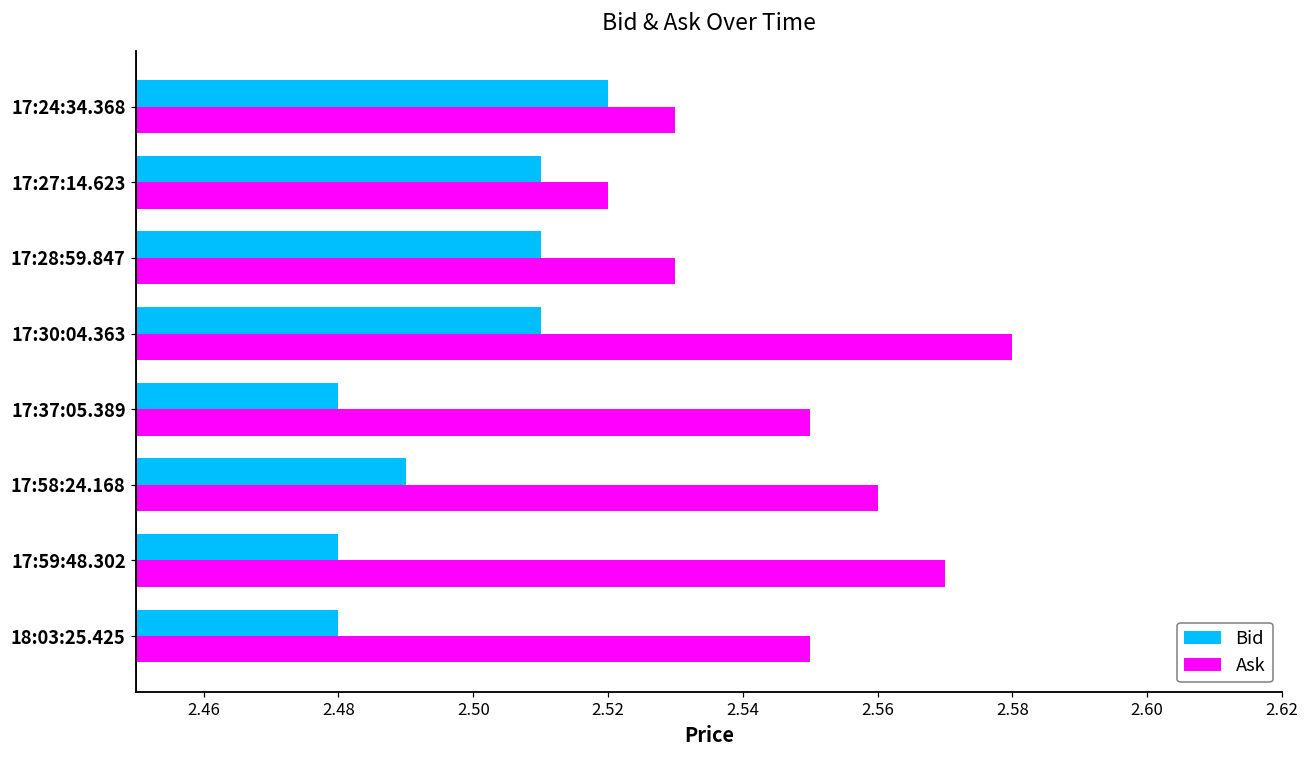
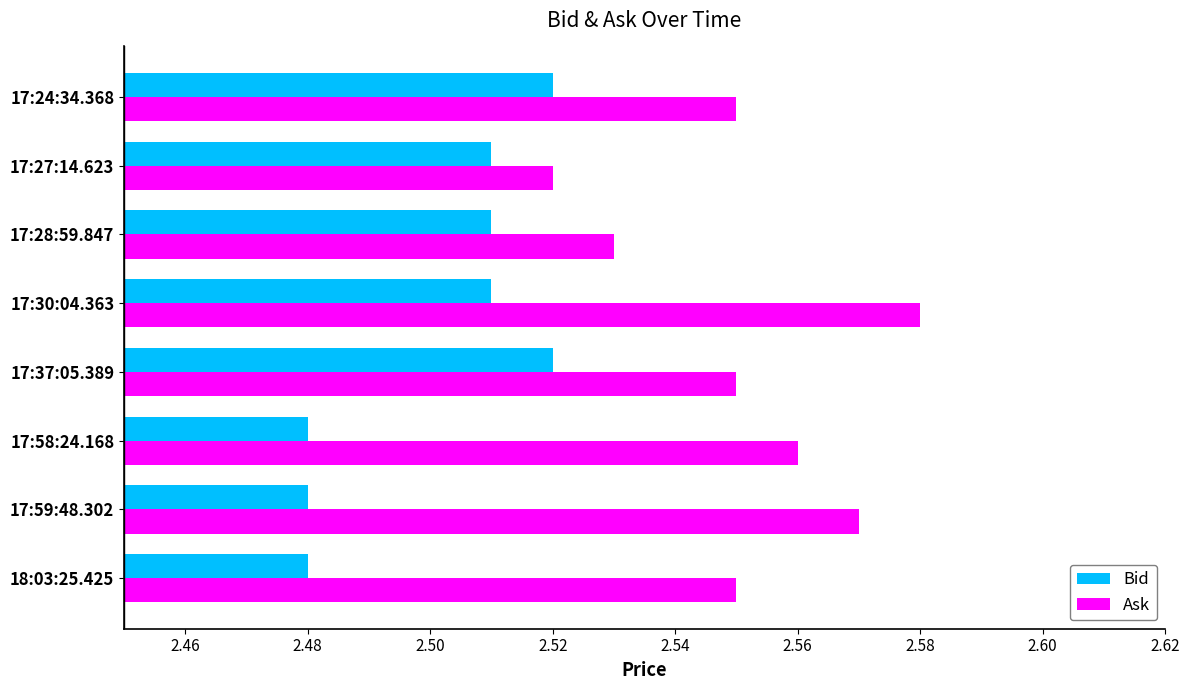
Ask, 17:24:34.368: 2.53 -> 2.55
Bid, 17:37:05.389: 2.48 -> 2.52
Bid, 17:58:24.168: 2.49 -> 2.48
